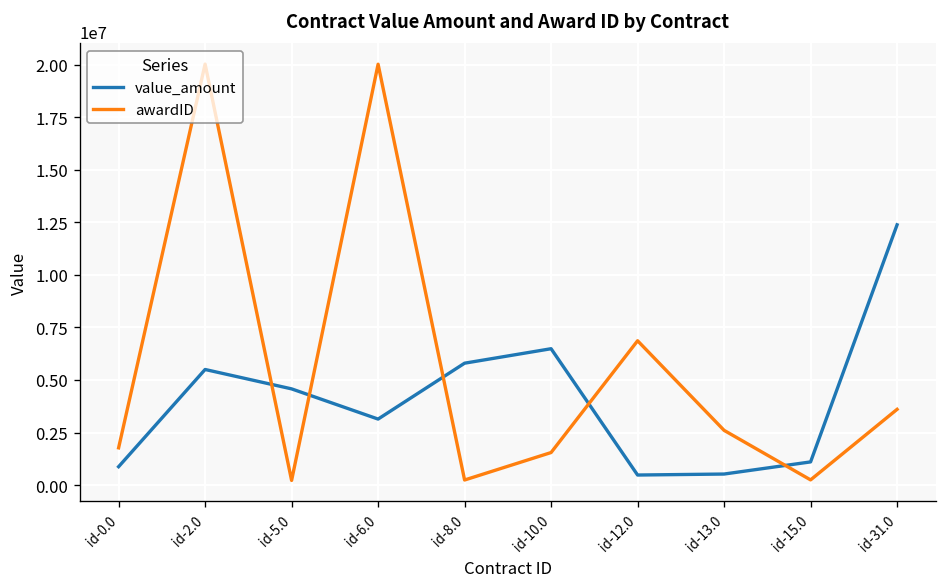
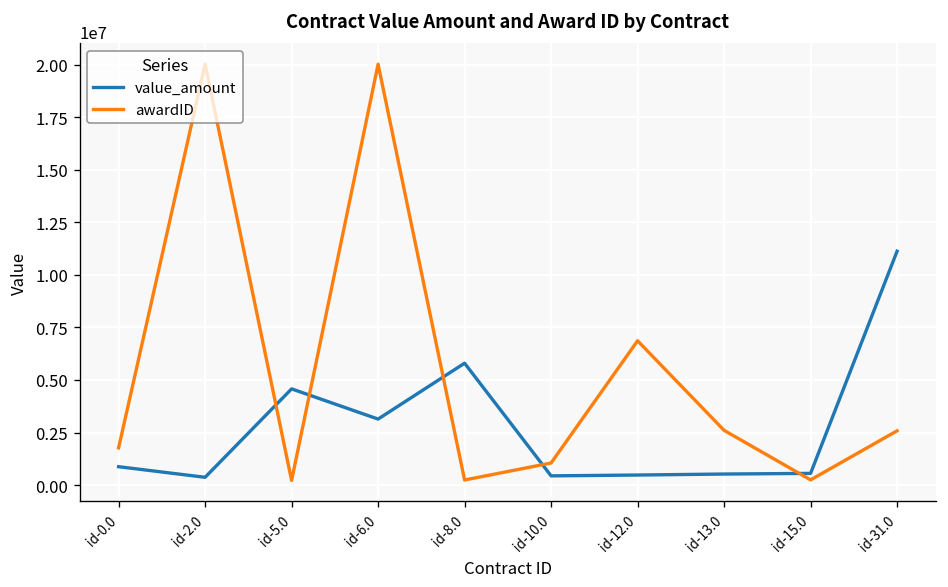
value_amount, id-2.0: 5500000 -> 400000
value_amount, id-10.0: 6500000 -> 400000
awardID, id-10.0: 1500000 -> 1100000
value_amount, id-15.0: 1100000 -> 600000
value_amount, id-31.0: 12400000 -> 11100000
awardID, id-31.0: 3600000 -> 2600000
